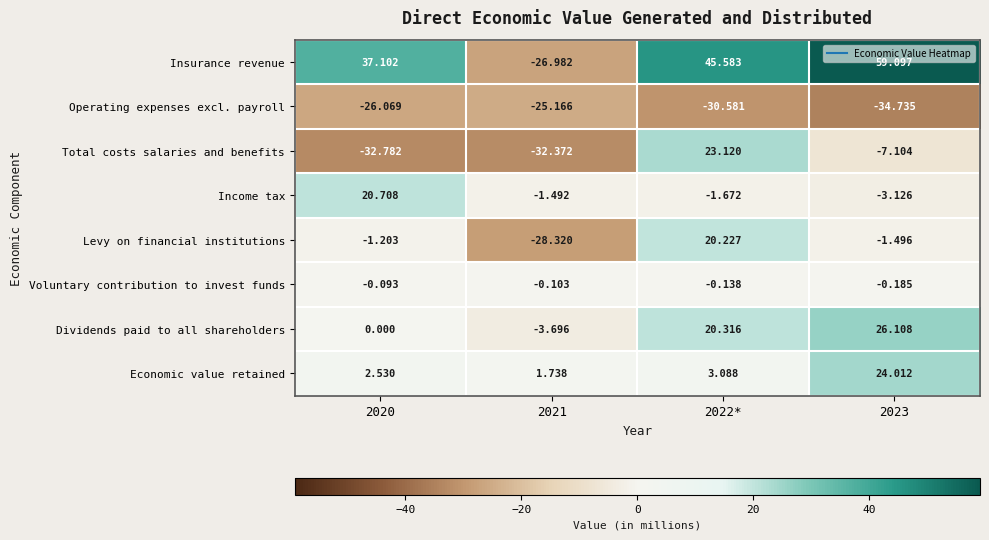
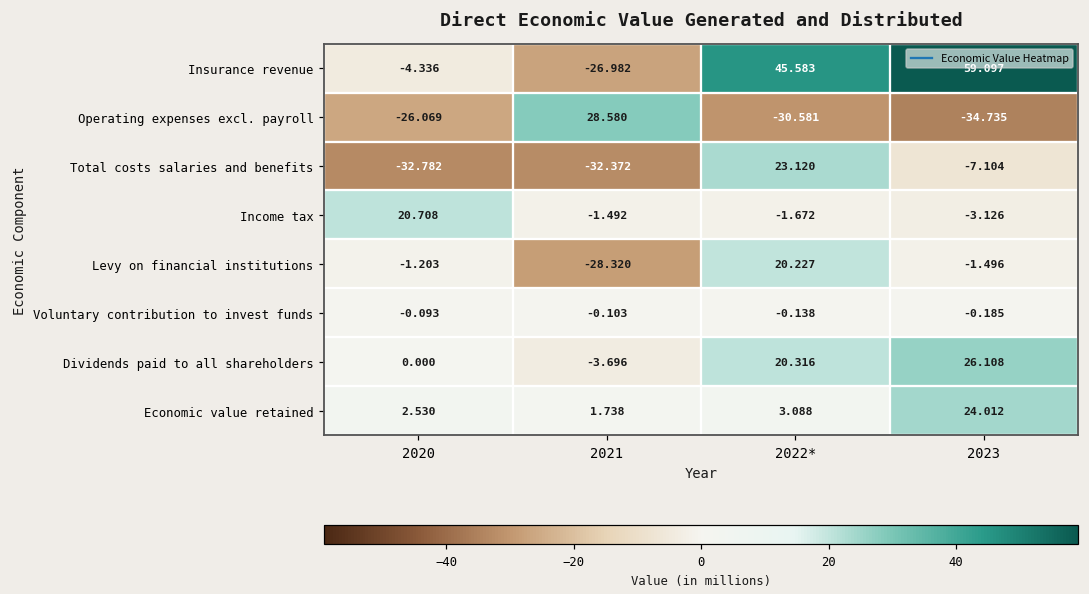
Insurance revenue, 2020: 37.102 -> -4.336
Operating expenses excl. payroll, 2021: -25.166 -> 28.580
